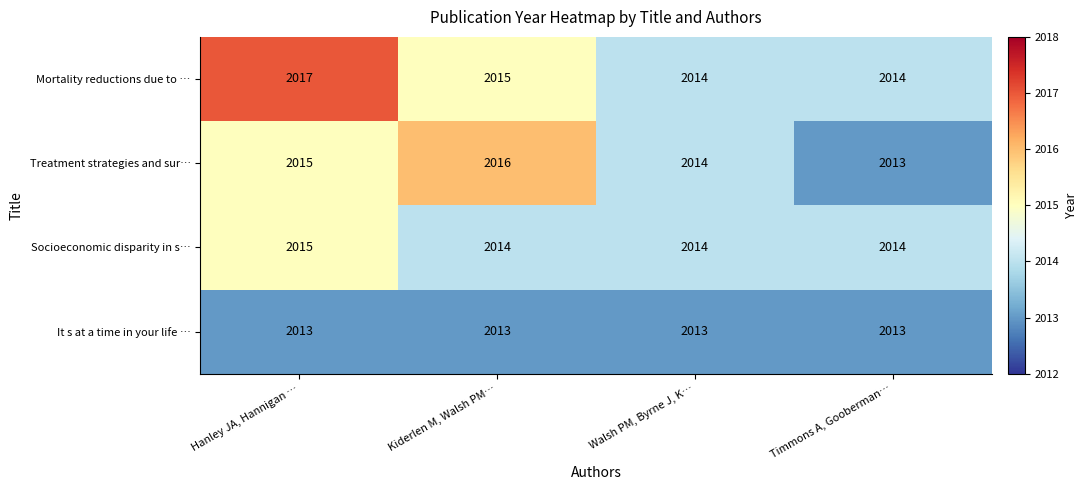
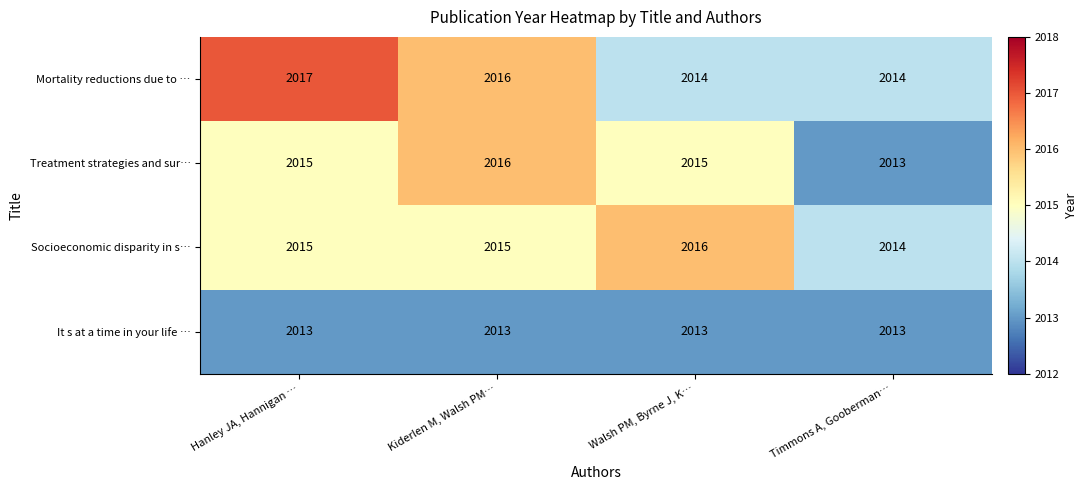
Mortality reductions due to …, Kiderlen M, Walsh PM…: 2015 -> 2016
Treatment strategies and sur…, Walsh PM, Byrne J, K…: 2014 -> 2015
Socioeconomic disparity in s…, Kiderlen M, Walsh PM…: 2014 -> 2015
Socioeconomic disparity in s…, Walsh PM, Byrne J, K…: 2014 -> 2016
